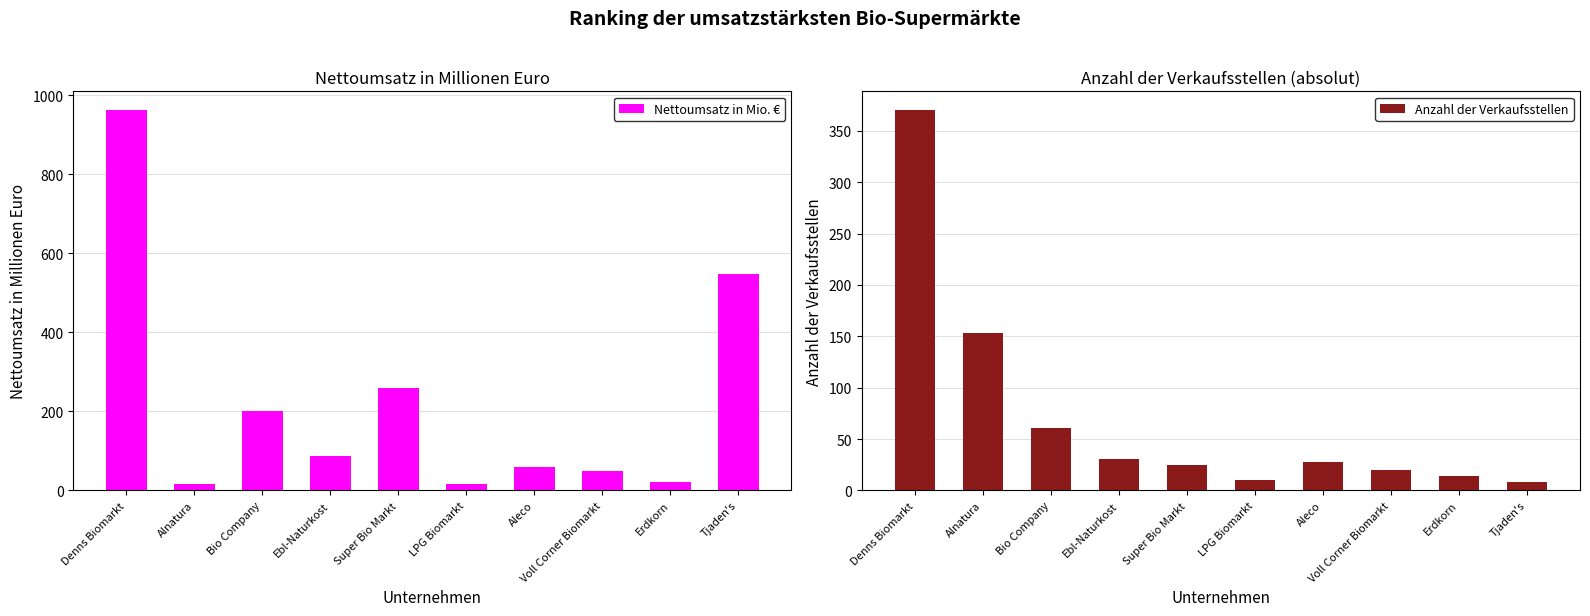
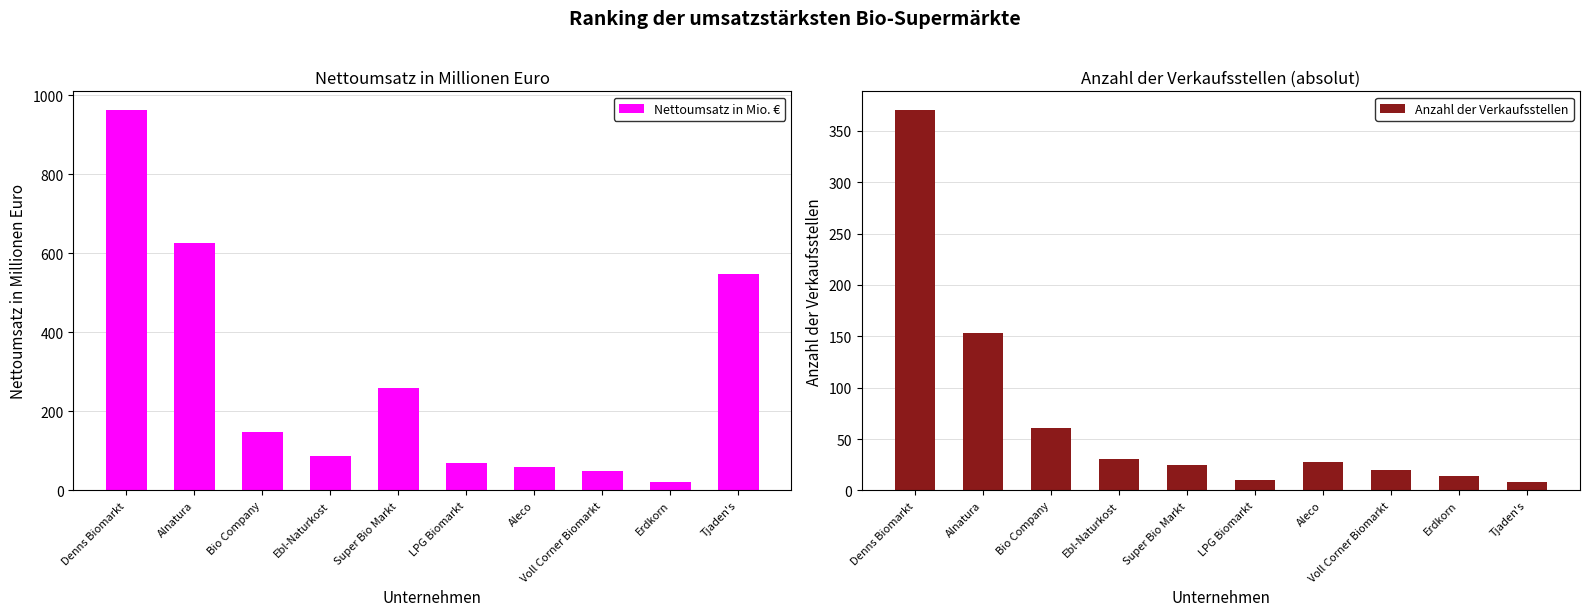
Nettoumsatz in Millionen Euro, Alnatura: 20 -> 630
Nettoumsatz in Millionen Euro, Bio Company: 200 -> 150
Nettoumsatz in Millionen Euro, LPG Biomarkt: 20 -> 70
